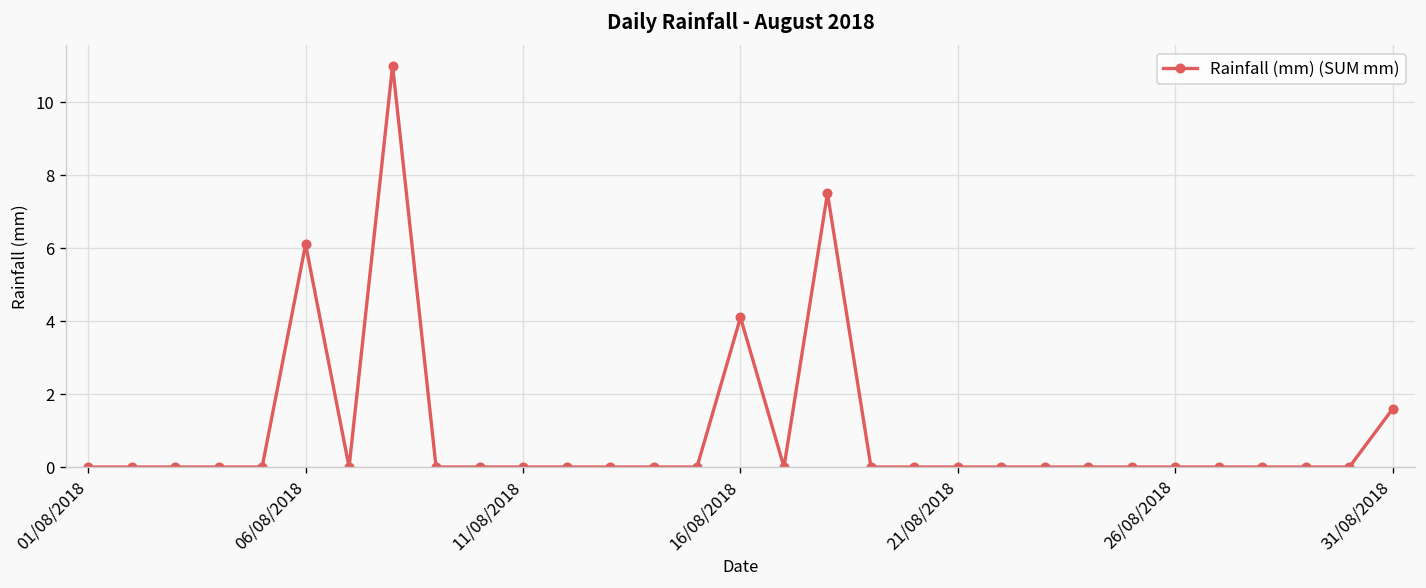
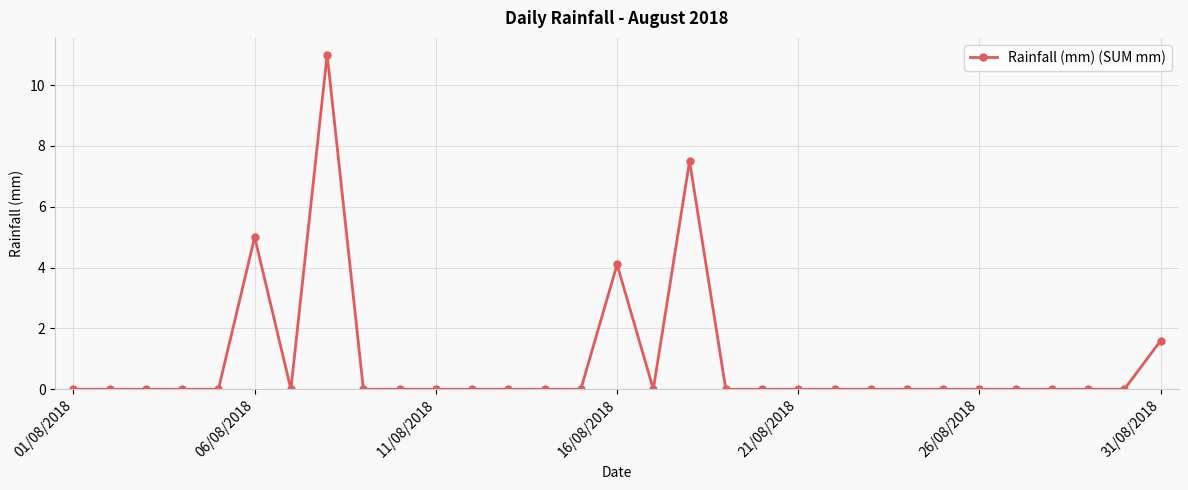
06/08/2018: 6.1 -> 5.0
